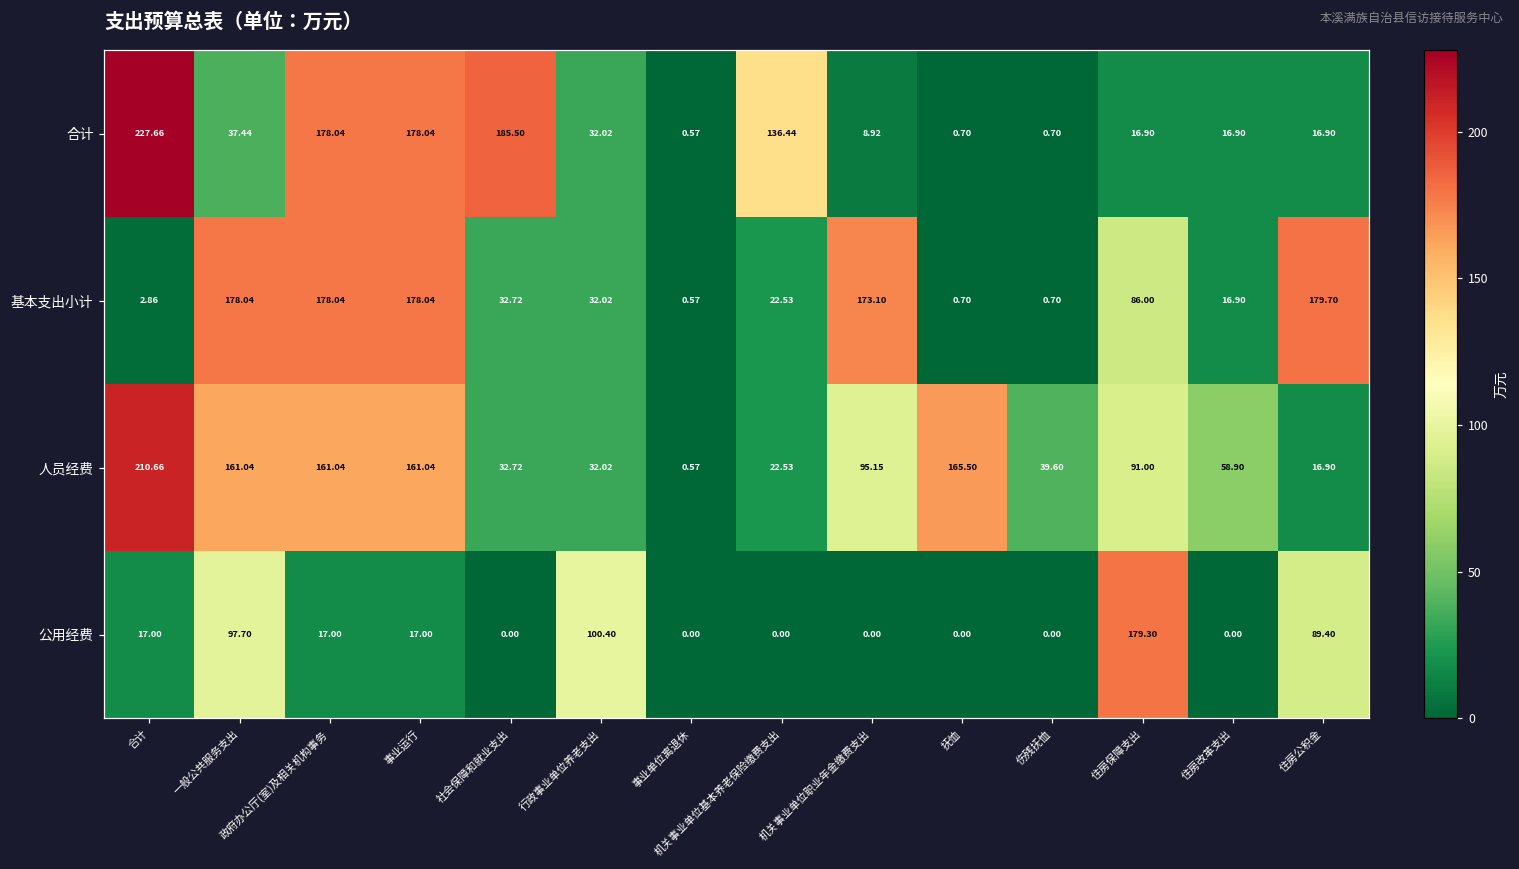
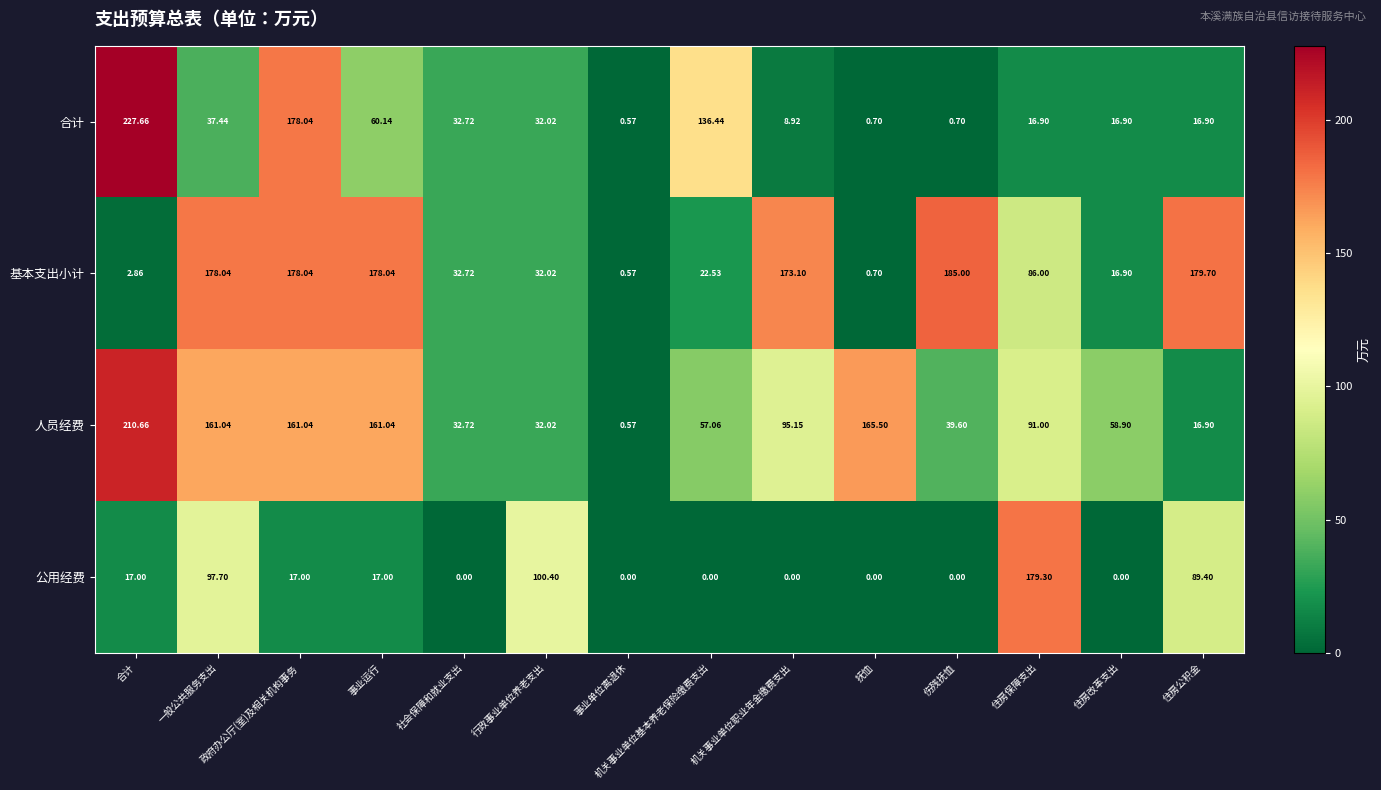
合计, 事业运行: 178.04 -> 60.14
合计, 社会保障和就业支出: 185.50 -> 32.72
基本支出小计, 伤残抚恤: 0.70 -> 185.00
人员经费, 机关事业单位基本养老保险缴费支出: 22.53 -> 57.06
